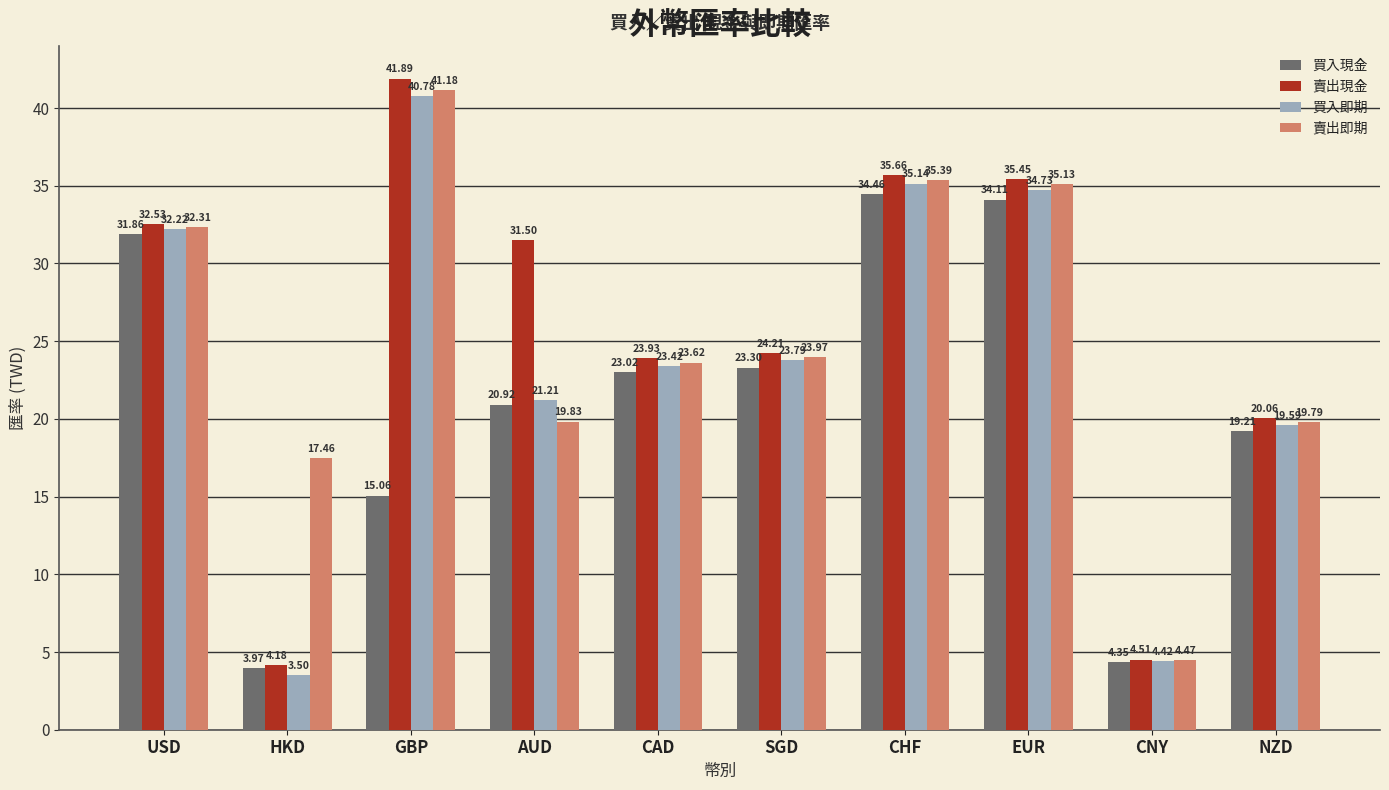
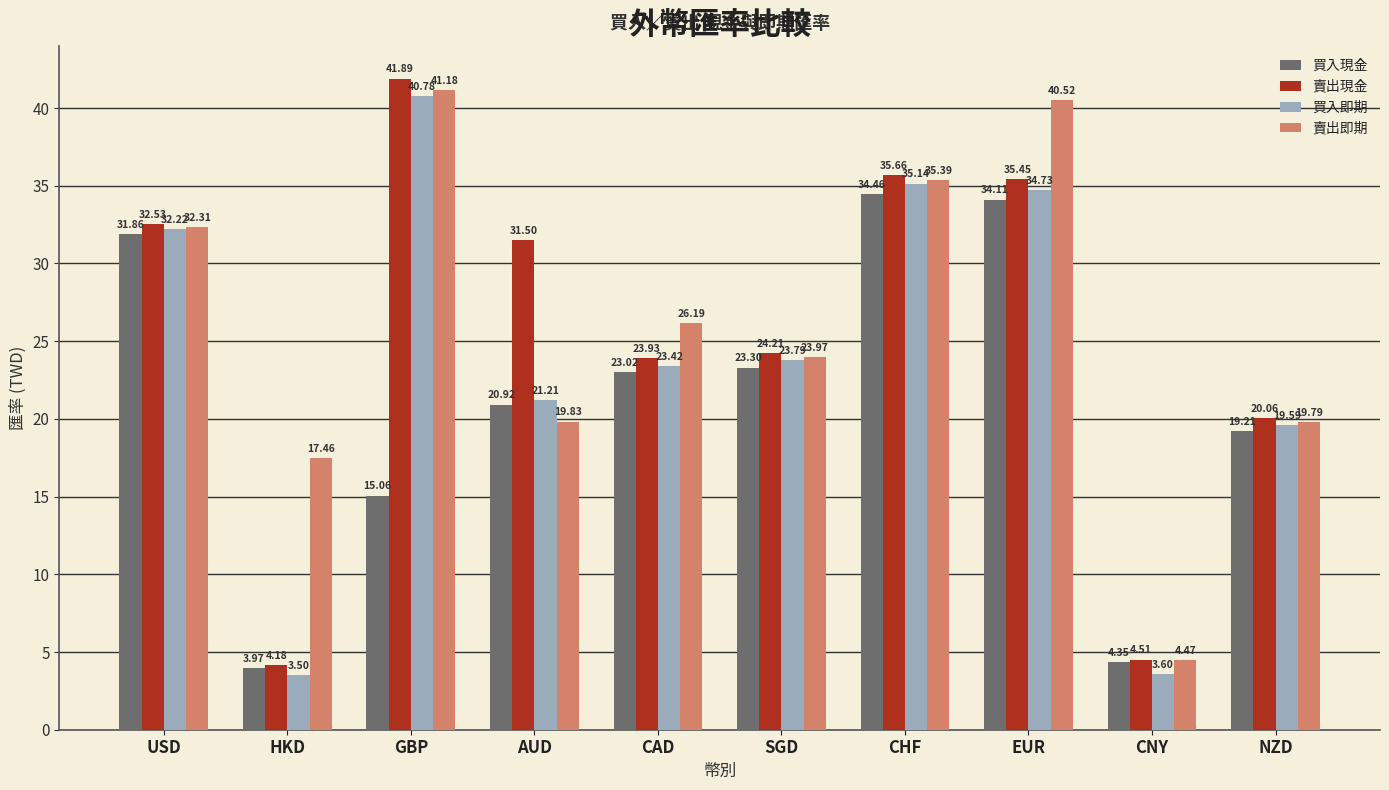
賣出即期, CAD: 23.62 -> 26.19
賣出即期, EUR: 35.13 -> 40.52
買入即期, CNY: 4.42 -> 3.60
